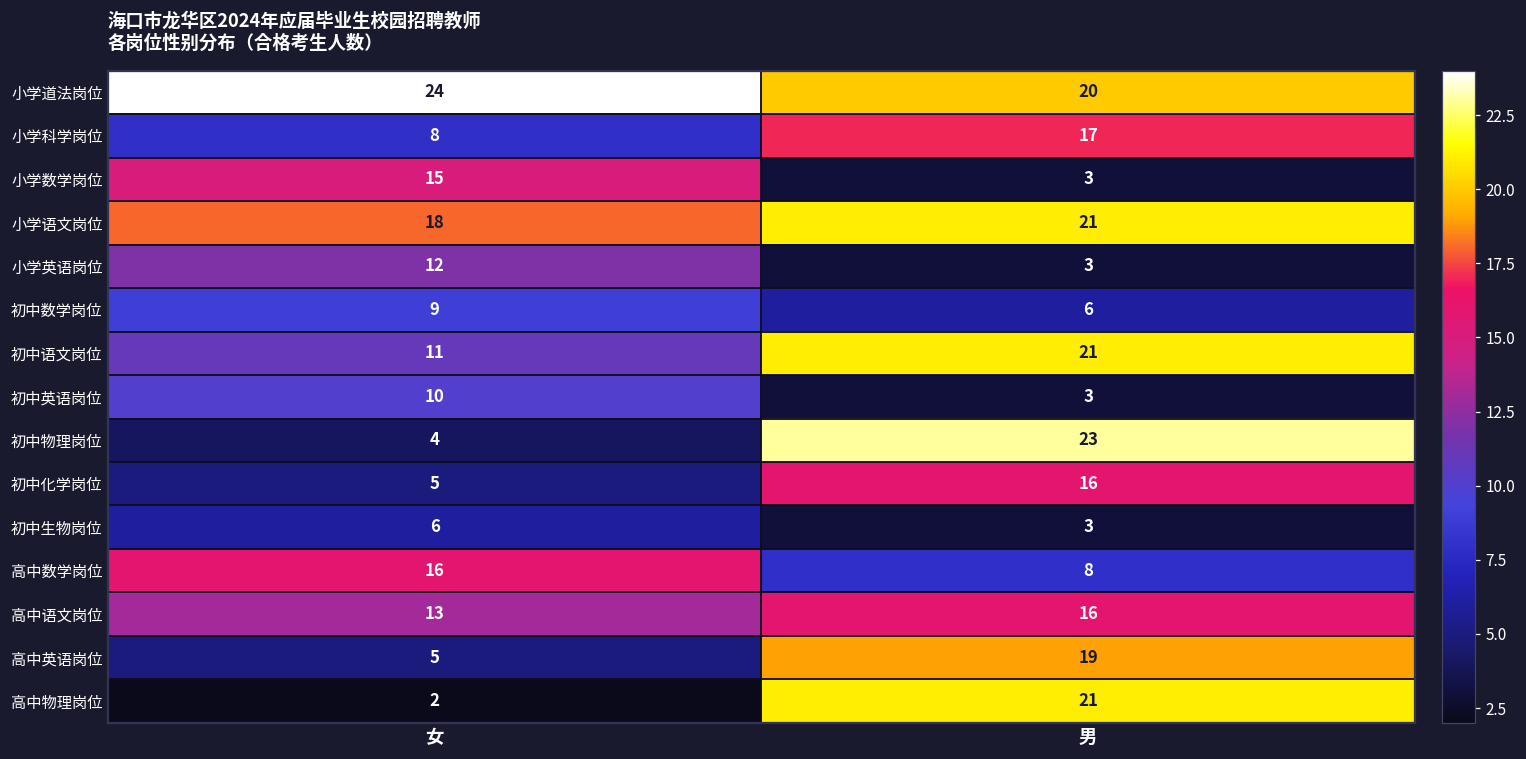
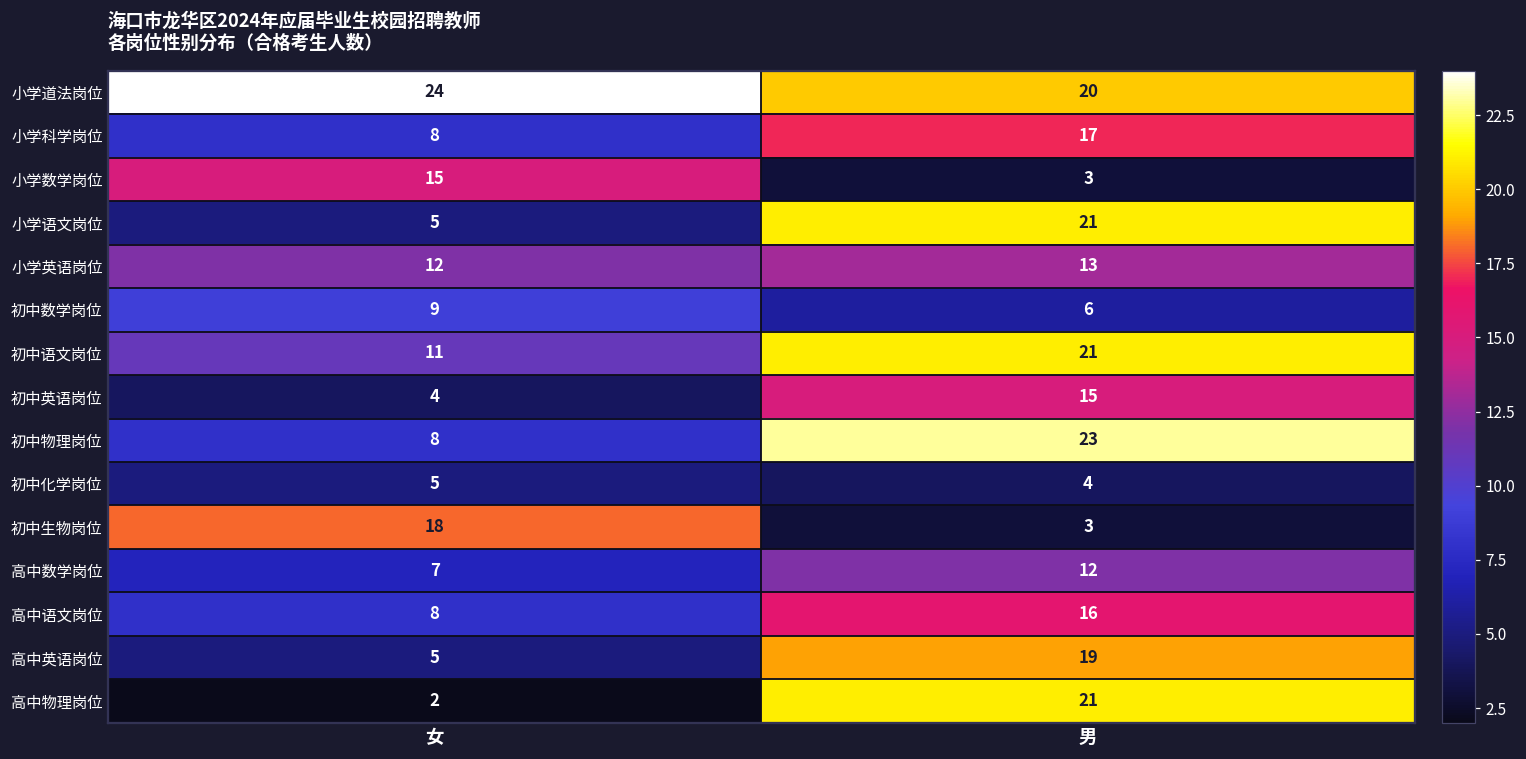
小学语文岗位, 女: 18 -> 5
小学英语岗位, 男: 3 -> 13
初中英语岗位, 女: 10 -> 4
初中英语岗位, 男: 3 -> 15
初中物理岗位, 女: 4 -> 8
初中化学岗位, 男: 16 -> 4
初中生物岗位, 女: 6 -> 18
高中数学岗位, 女: 16 -> 7
高中数学岗位, 男: 8 -> 12
高中语文岗位, 女: 13 -> 8
